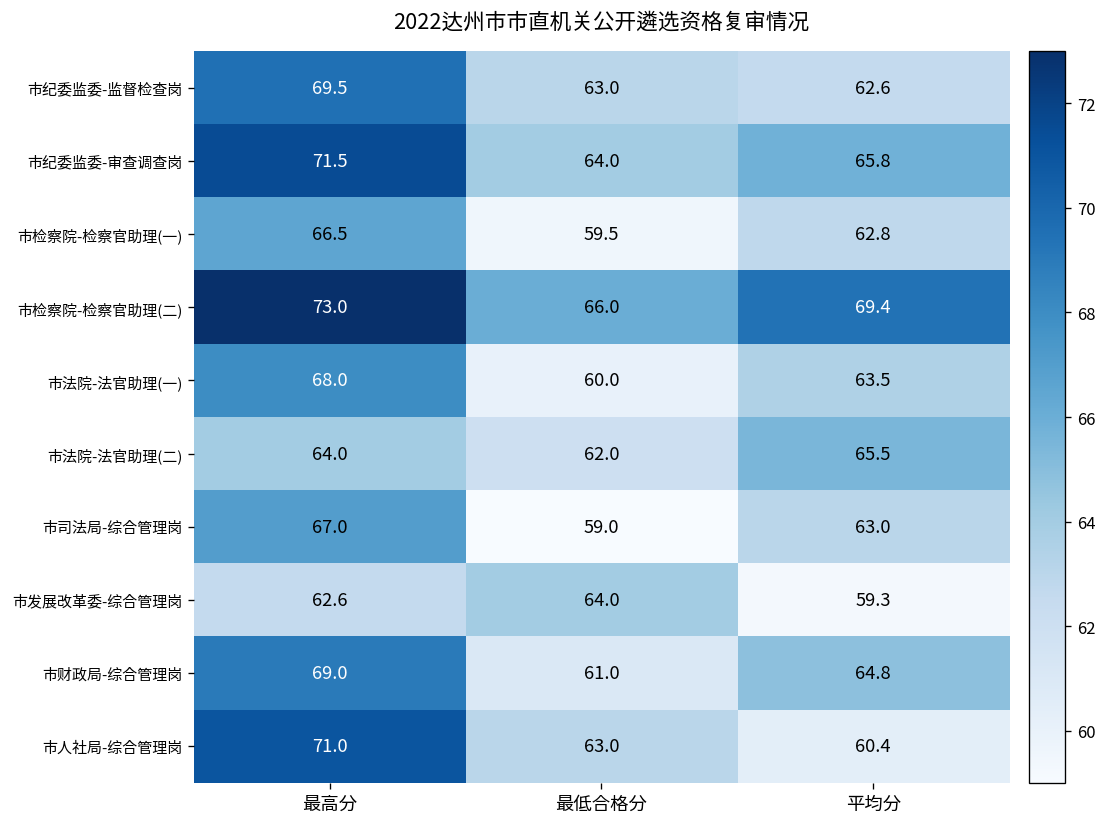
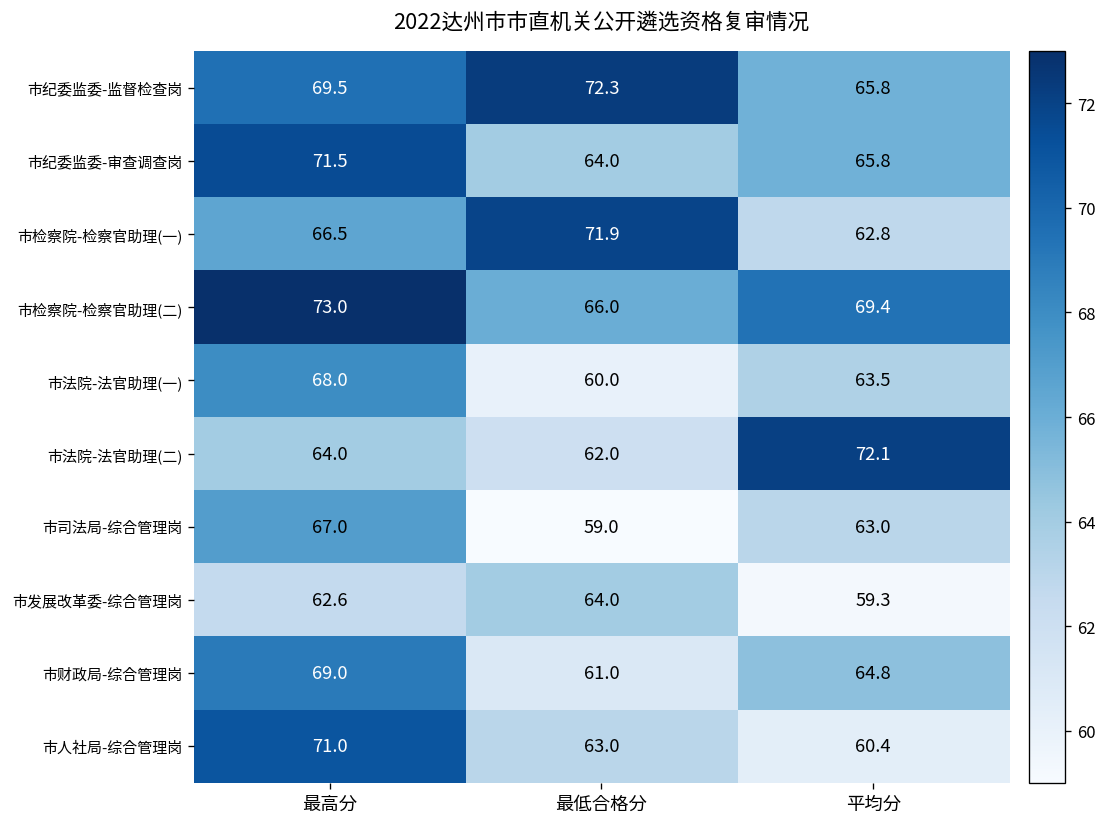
市纪委监委-监督检查岗, 最低合格分: 63.0 -> 72.3
市纪委监委-监督检查岗, 平均分: 62.6 -> 65.8
市检察院-检察官助理(一), 最低合格分: 59.5 -> 71.9
市法院-法官助理(二), 平均分: 65.5 -> 72.1
